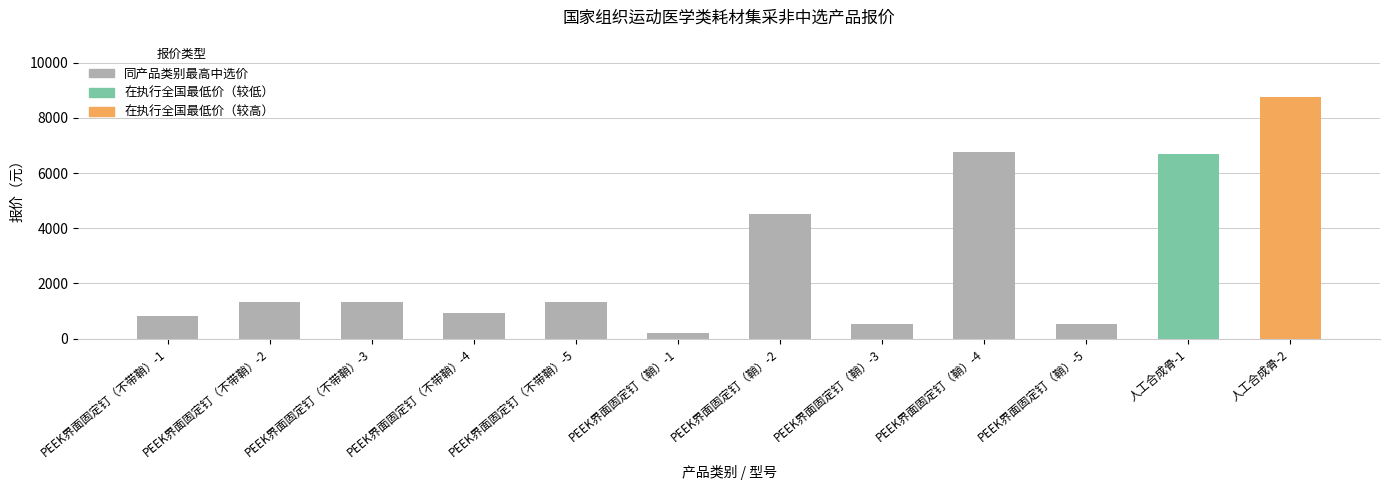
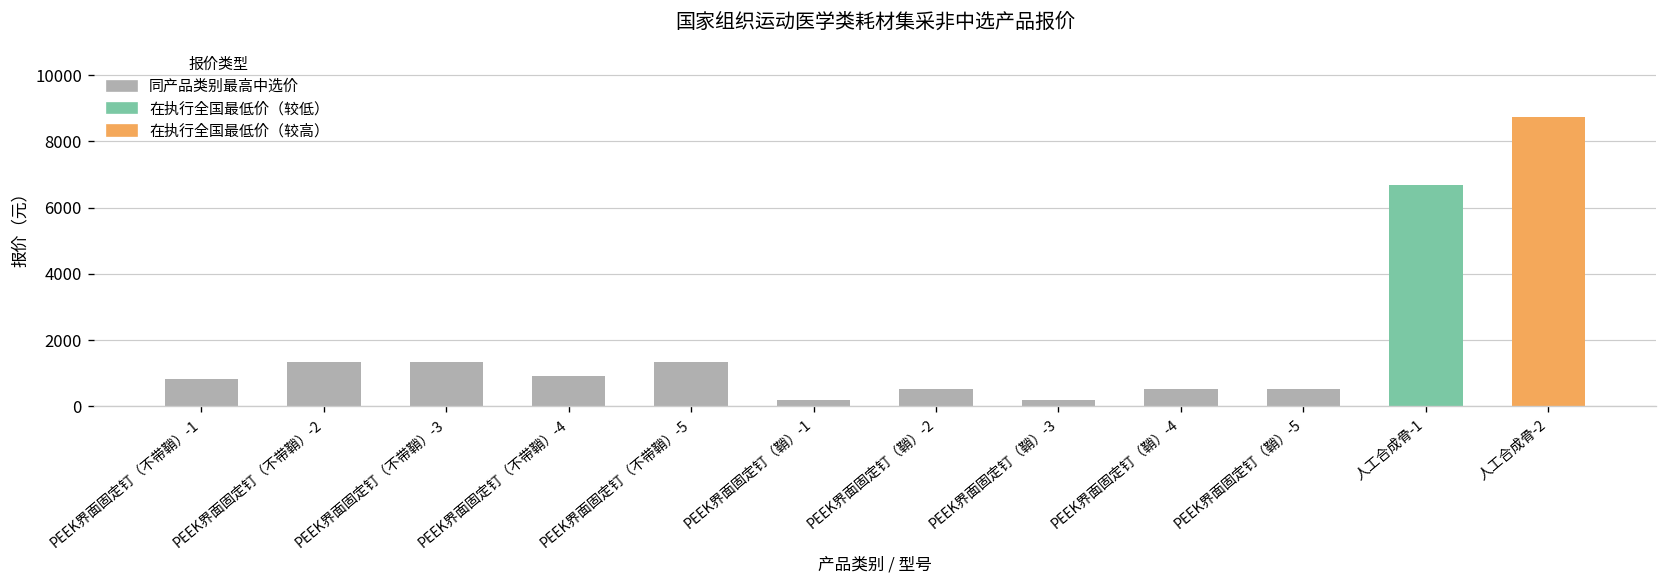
PEEK界面固定钉（鞘）-2: 4500 -> 500
PEEK界面固定钉（鞘）-3: 500 -> 200
PEEK界面固定钉（鞘）-4: 6700 -> 500
